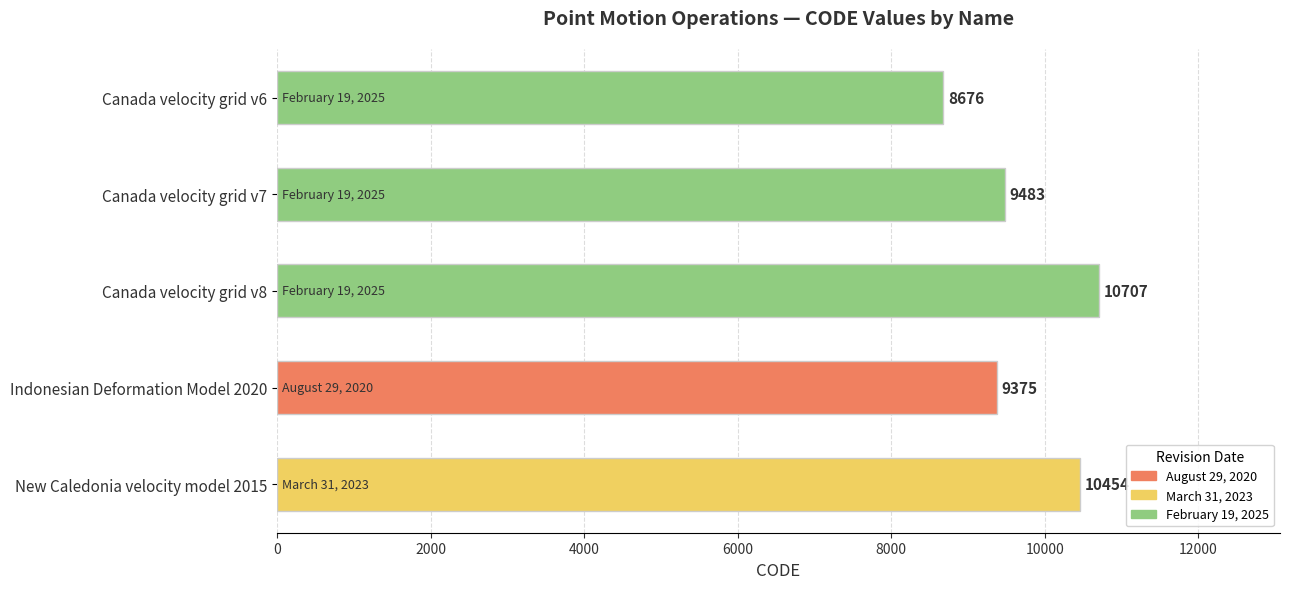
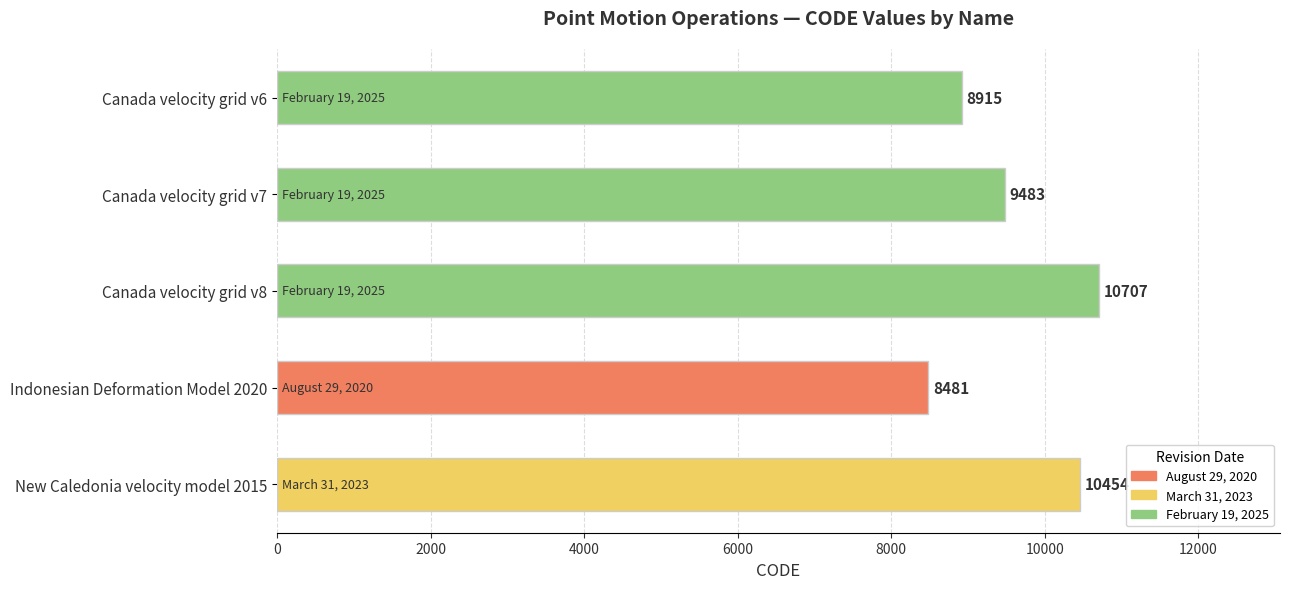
Canada velocity grid v6: 8676 -> 8915
Indonesian Deformation Model 2020: 9375 -> 8481
